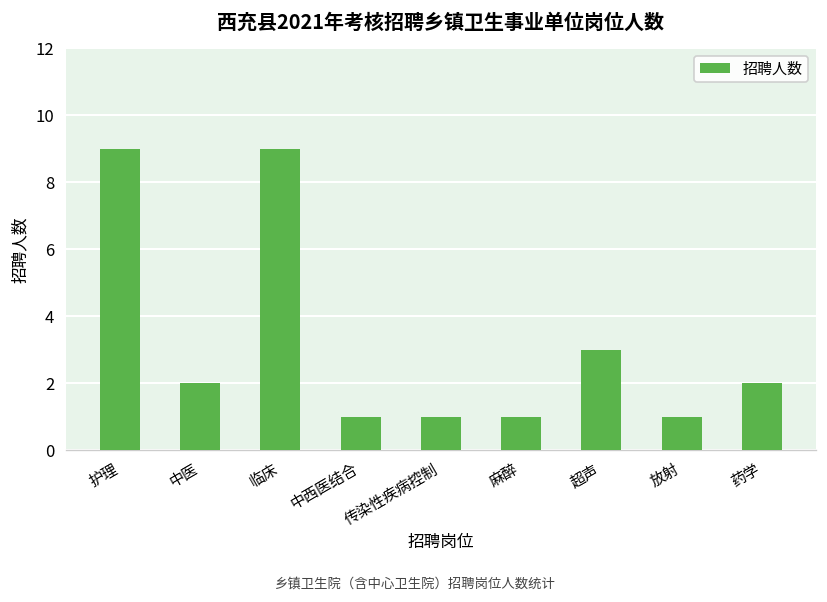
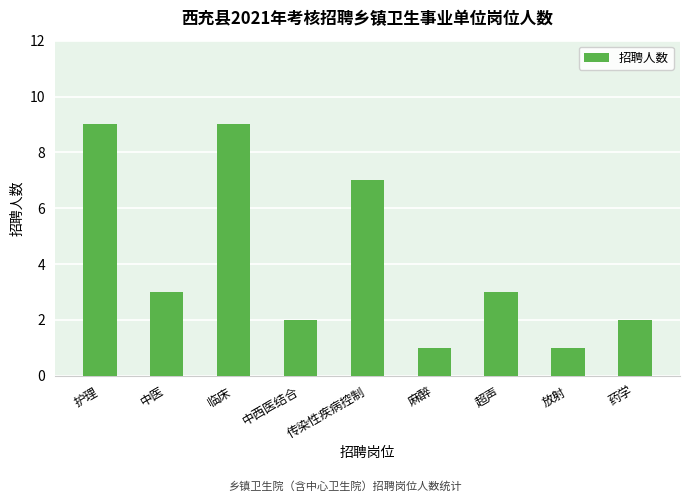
中医: 2 -> 3
中西医结合: 1 -> 2
传染性疾病控制: 1 -> 7
